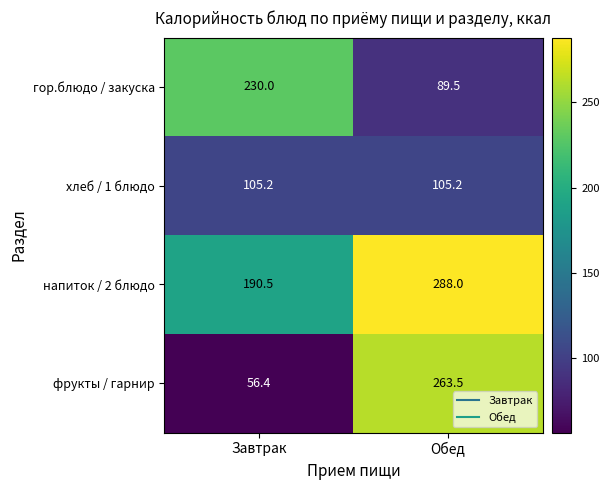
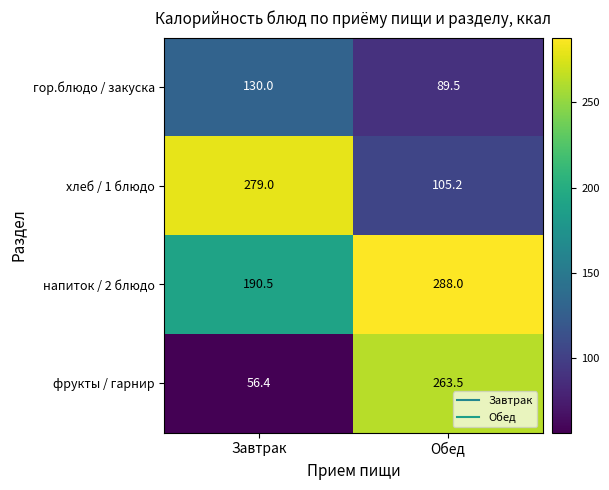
гор.блюдо / закуска, Завтрак: 230.0 -> 130.0
хлеб / 1 блюдо, Завтрак: 105.2 -> 279.0
